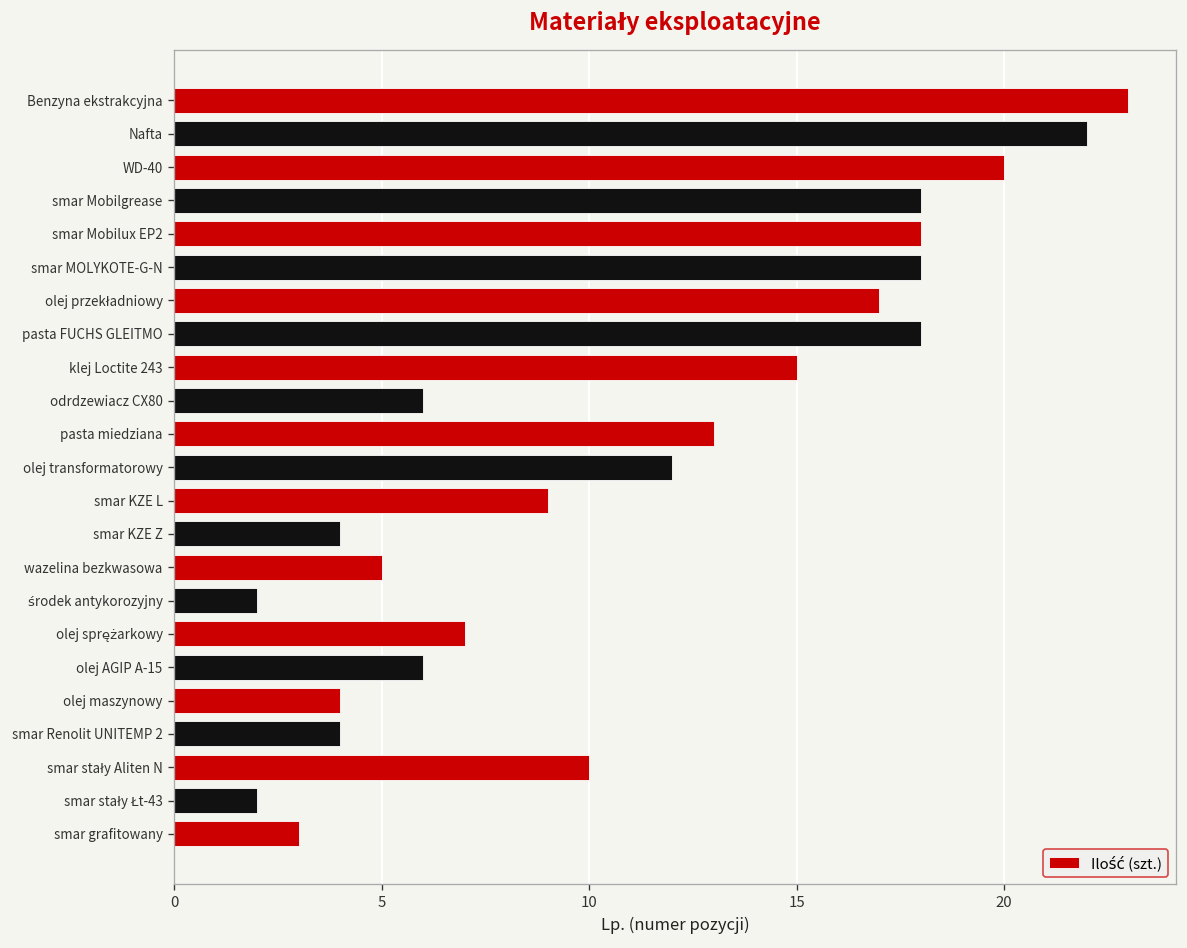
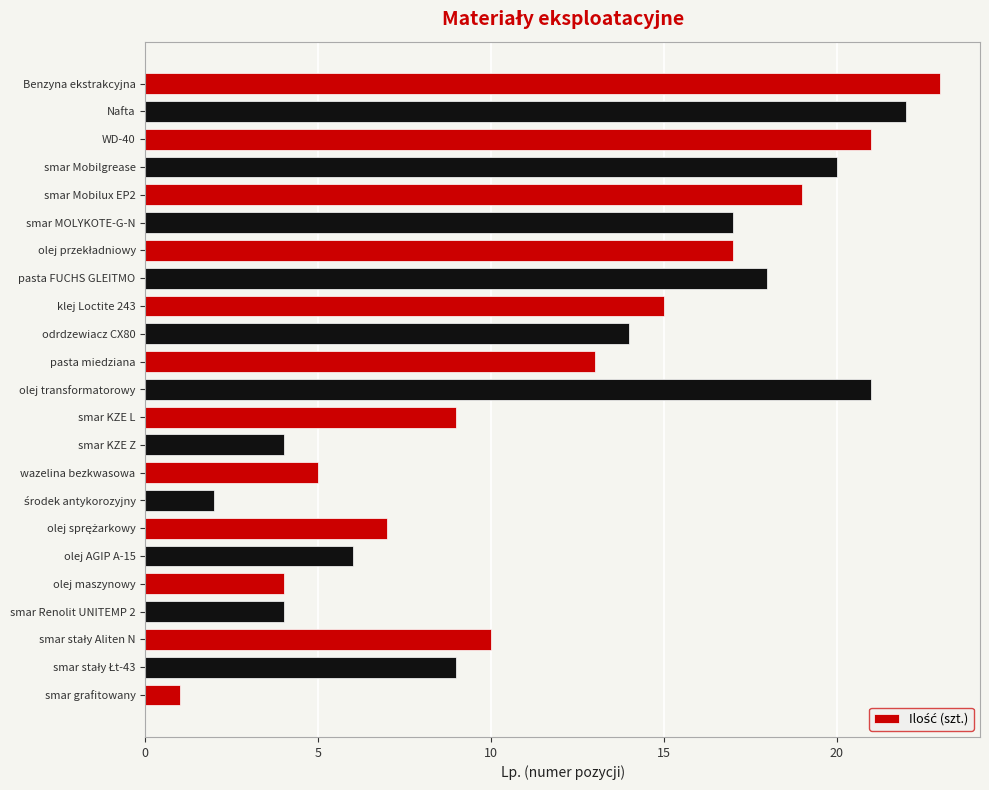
WD-40: 20 -> 21
smar Mobilgrease: 18 -> 20
smar Mobilux EP2: 18 -> 19
smar MOLYKOTE-G-N: 18 -> 17
odrdzewiacz CX80: 6 -> 14
olej transformatorowy: 12 -> 21
smar stały Łt-43: 2 -> 9
smar grafitowany: 3 -> 1
